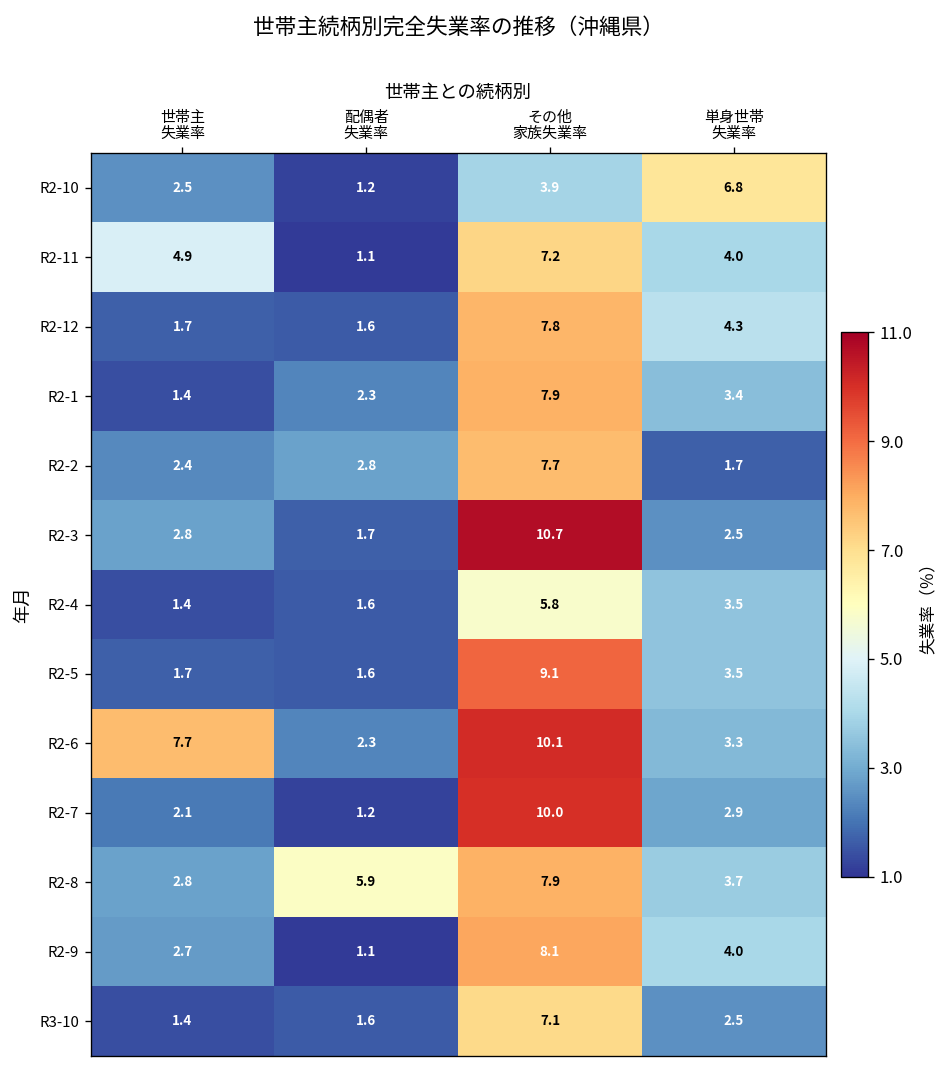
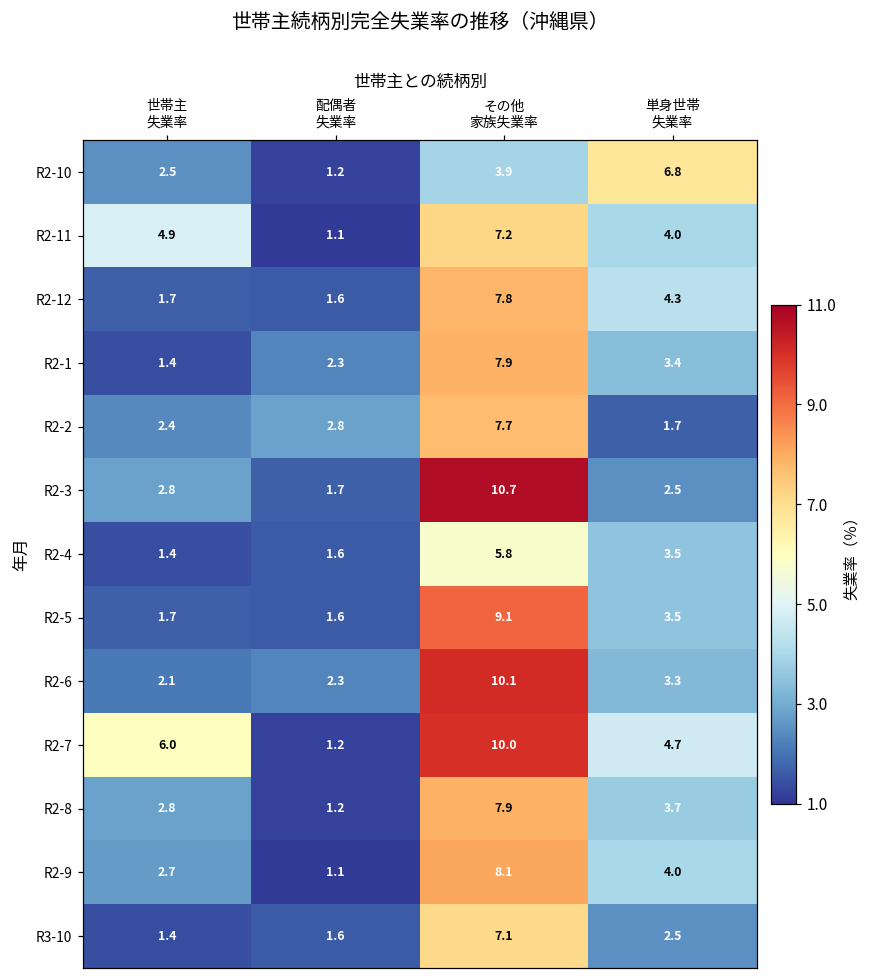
R2-6, 世帯主 失業率: 7.7 -> 2.1
R2-7, 世帯主 失業率: 2.1 -> 6.0
R2-7, 単身世帯 失業率: 2.9 -> 4.7
R2-8, 配偶者 失業率: 5.9 -> 1.2
